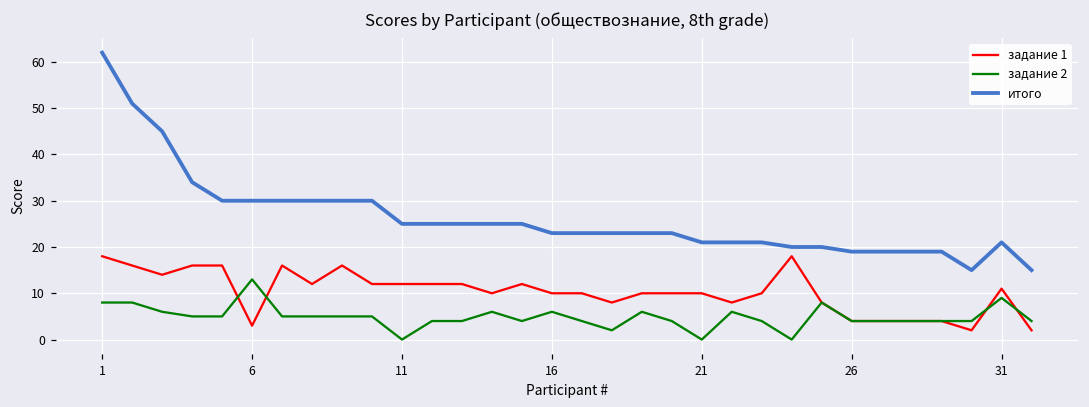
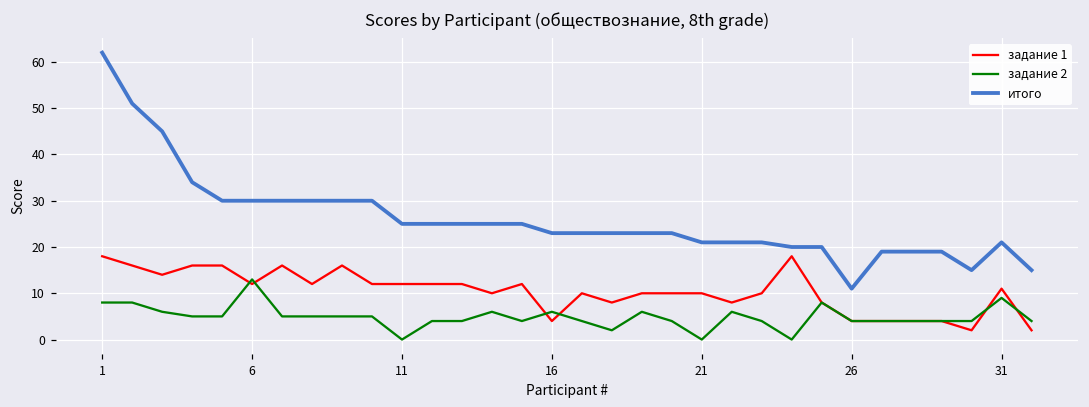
задание 1, 6: 3 -> 12
задание 1, 16: 10 -> 4
итого, 26: 19 -> 11
